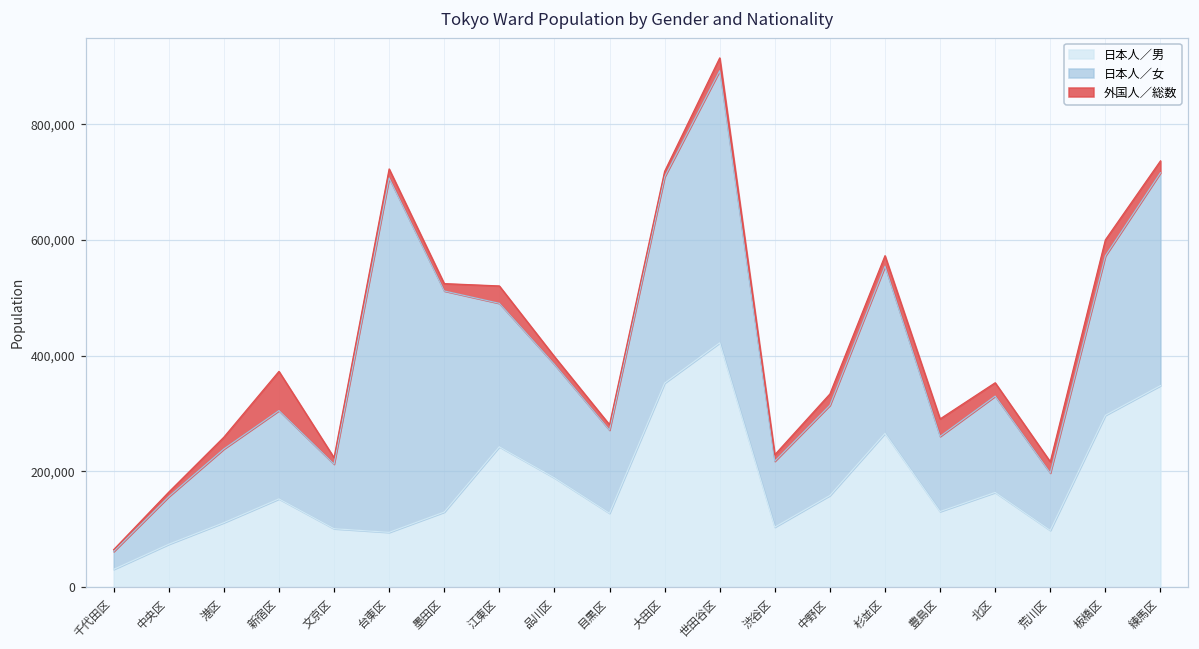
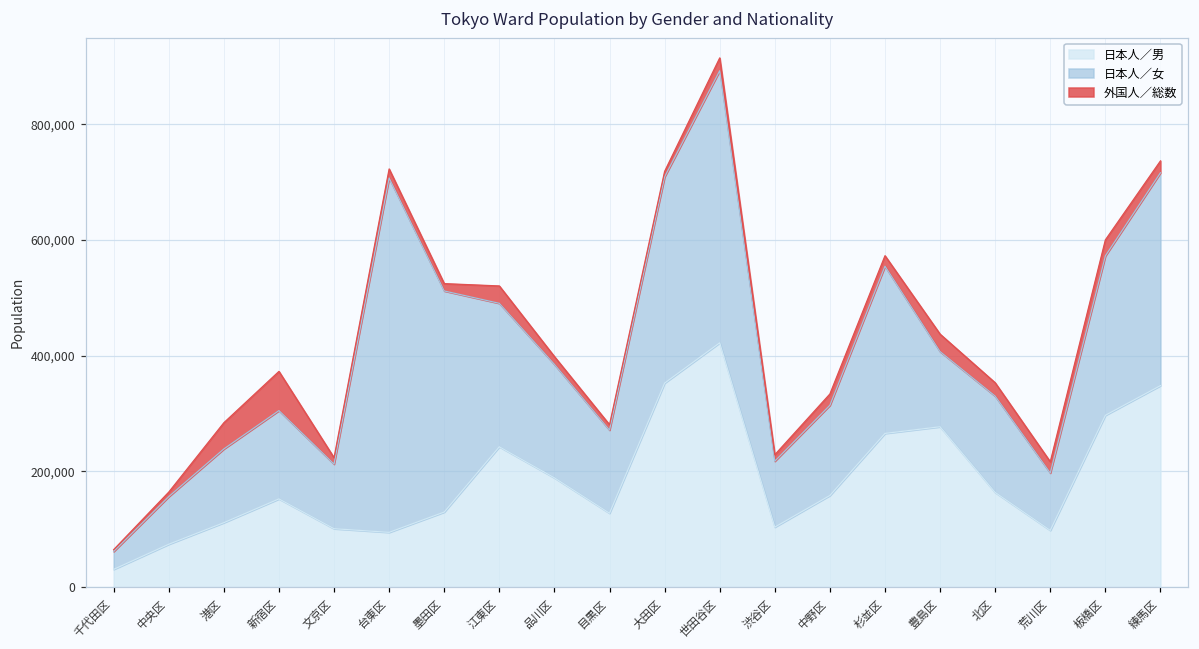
外国人／総数, 港区: 20,000 -> 50,000
日本人／男, 豊島区: 130,000 -> 280,000
